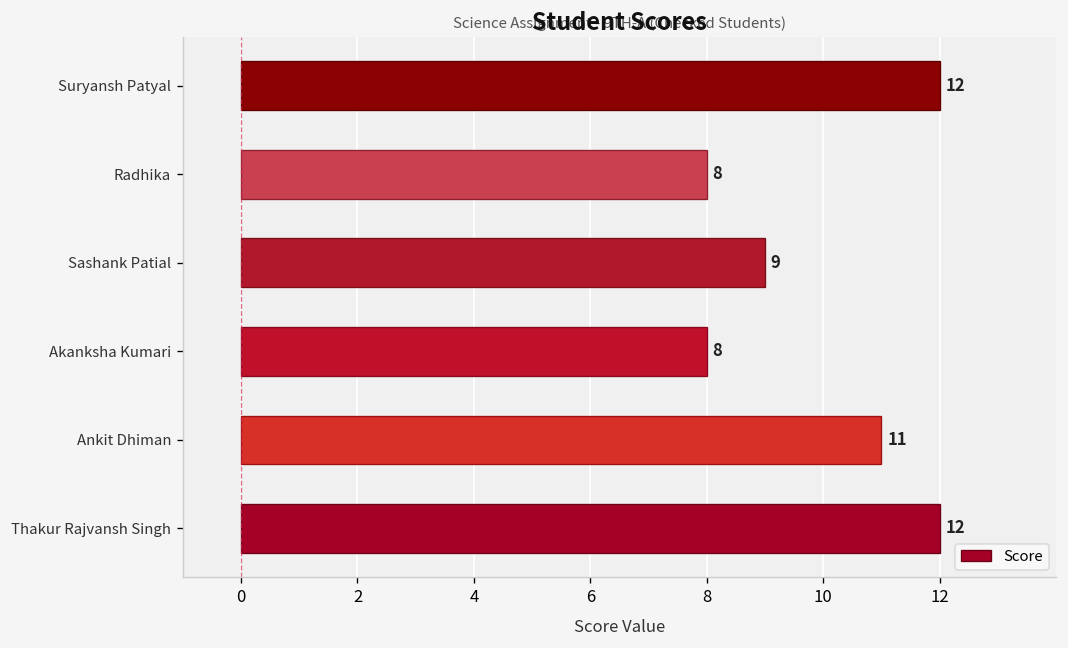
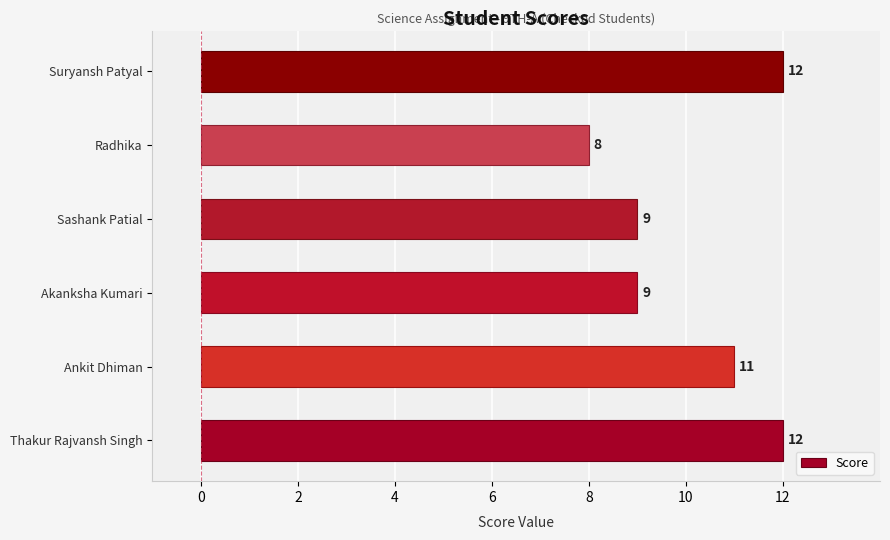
Akanksha Kumari: 8 -> 9
